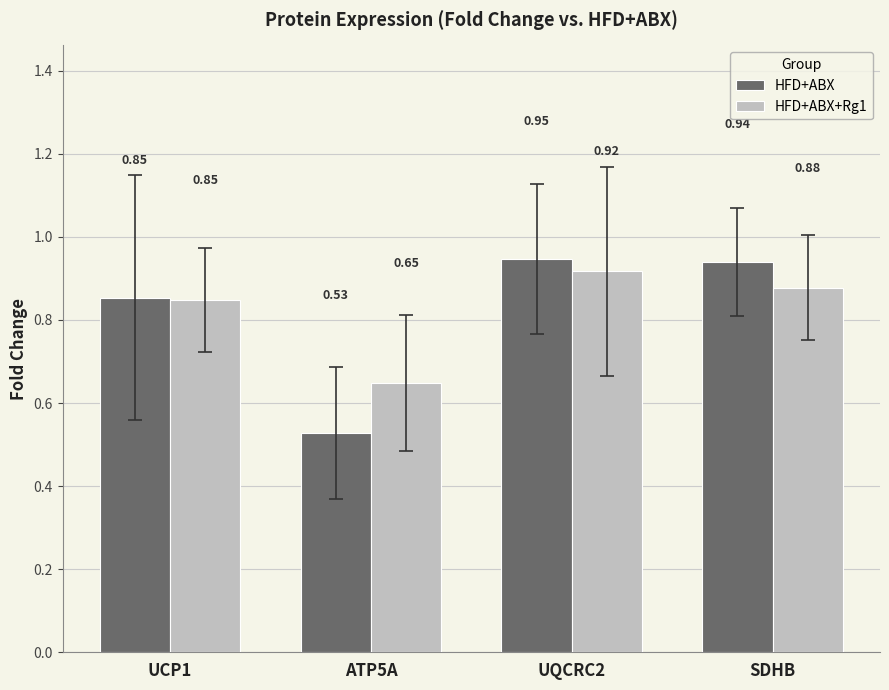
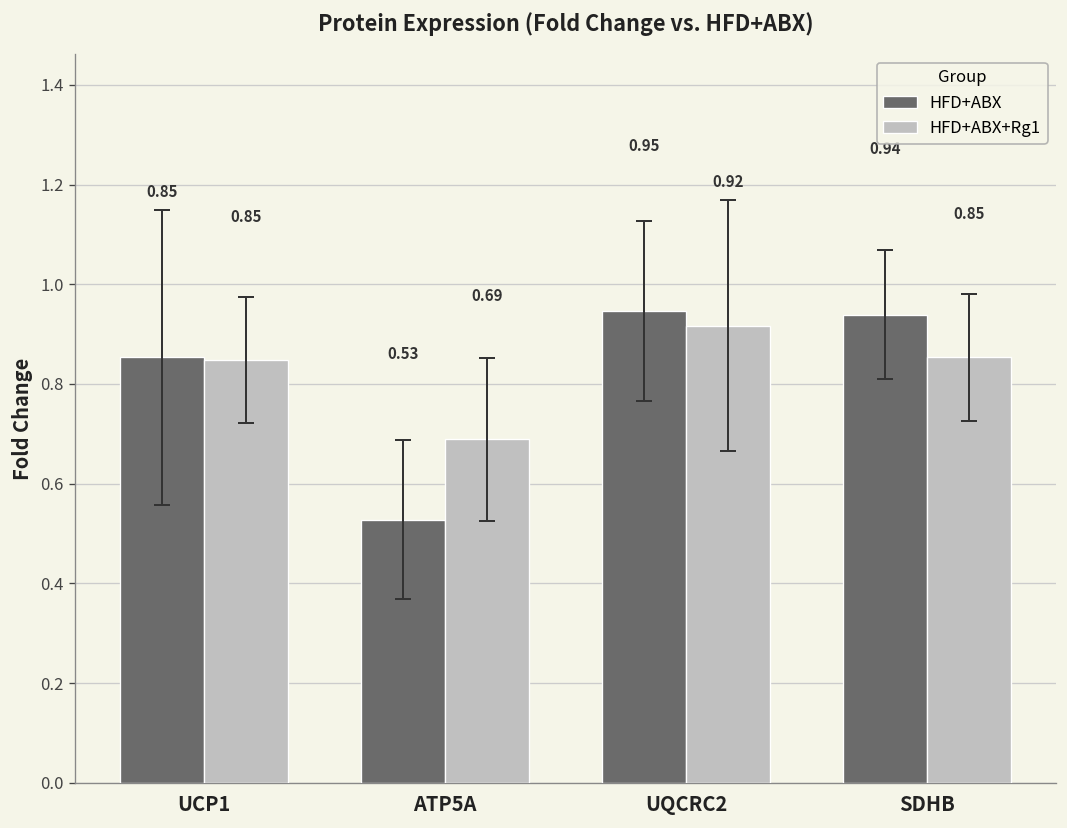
HFD+ABX+Rg1, ATP5A: 0.65 -> 0.69
HFD+ABX+Rg1, SDHB: 0.88 -> 0.85
